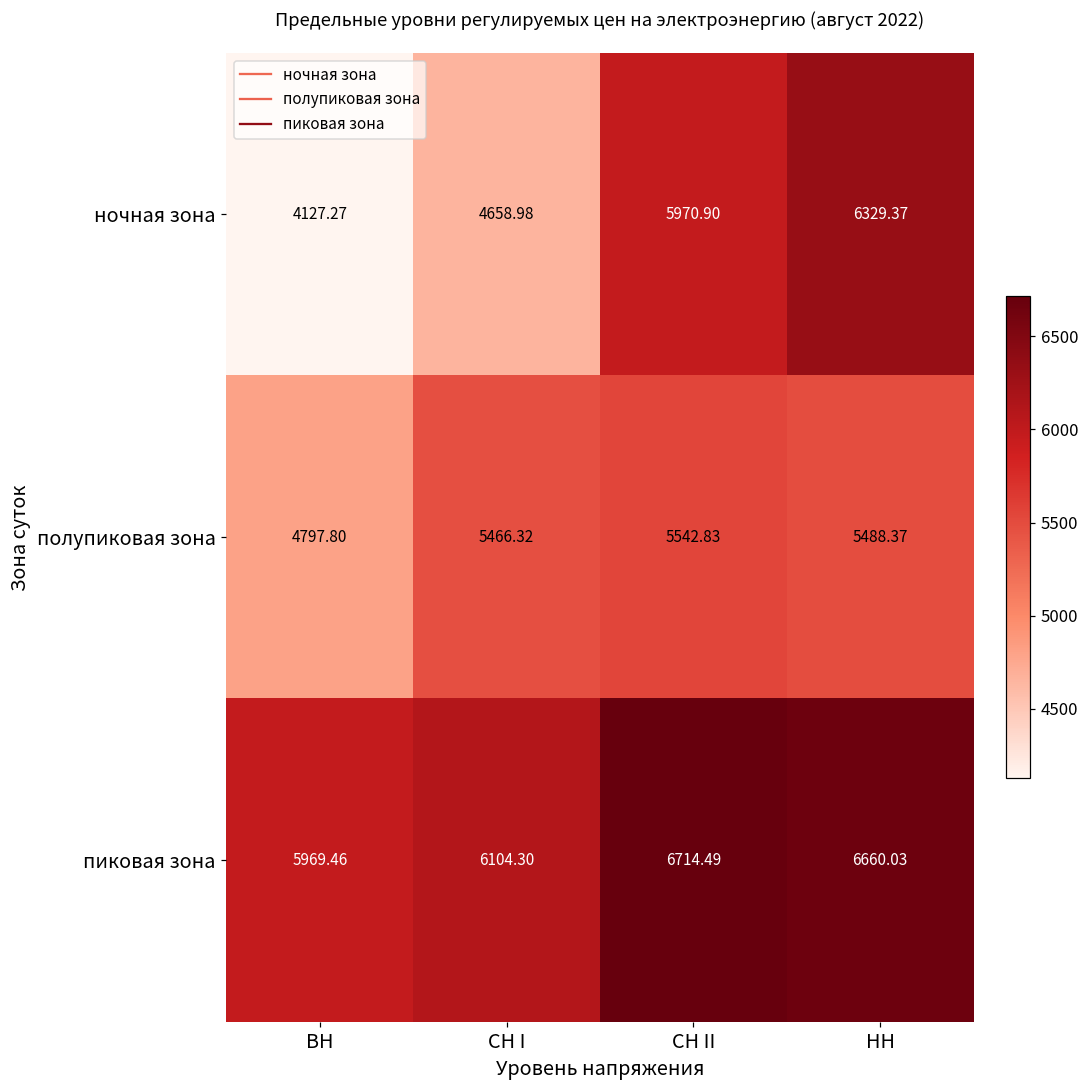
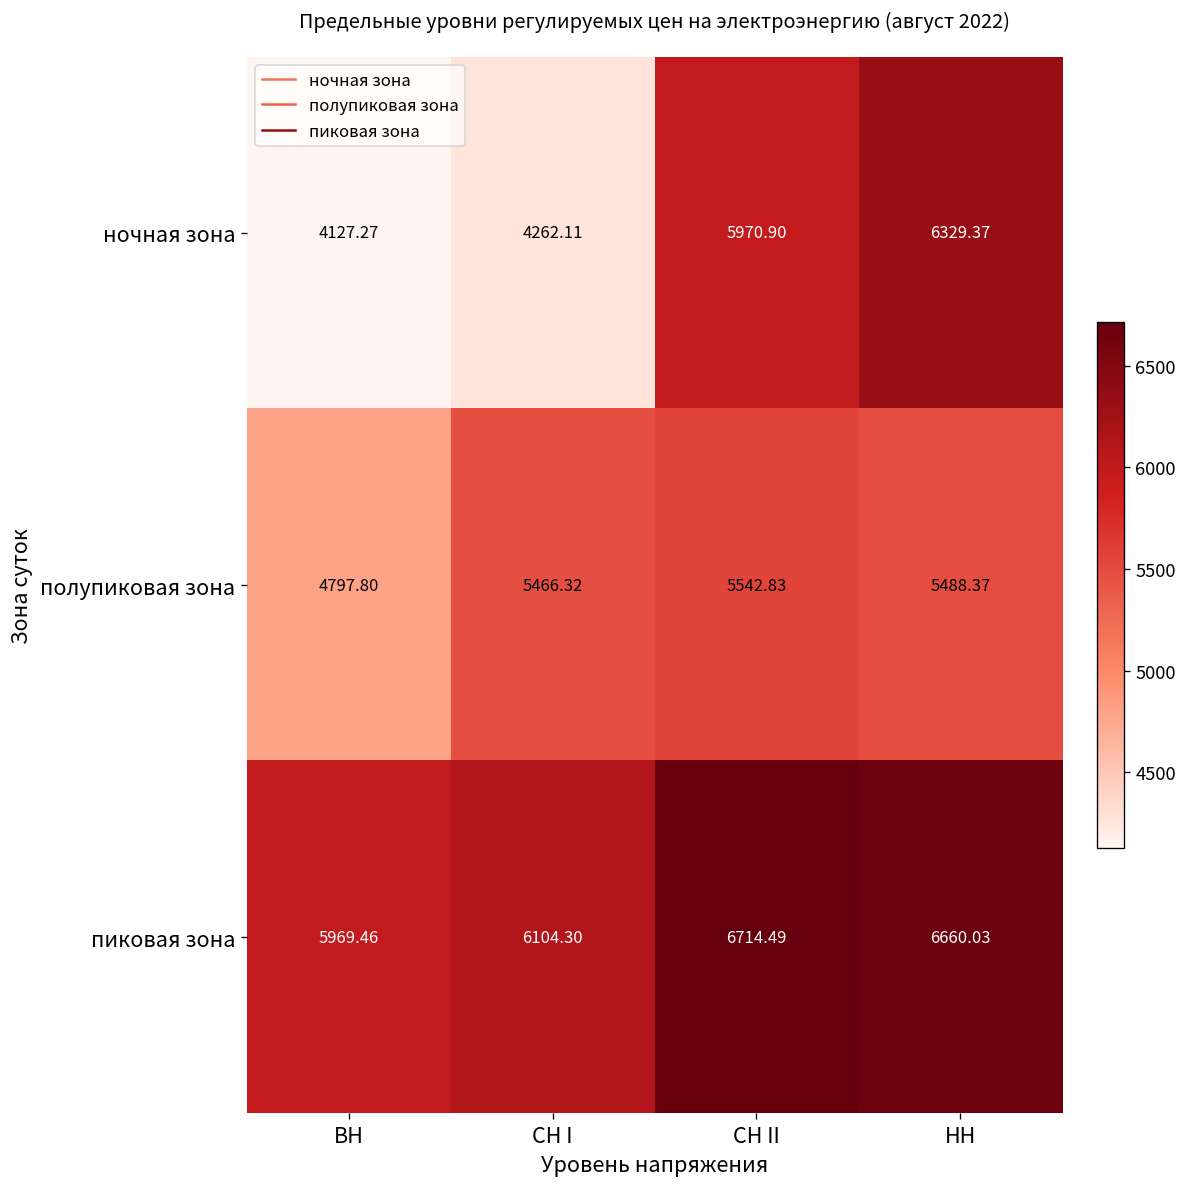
ночная зона, СН I: 4658.98 -> 4262.11
